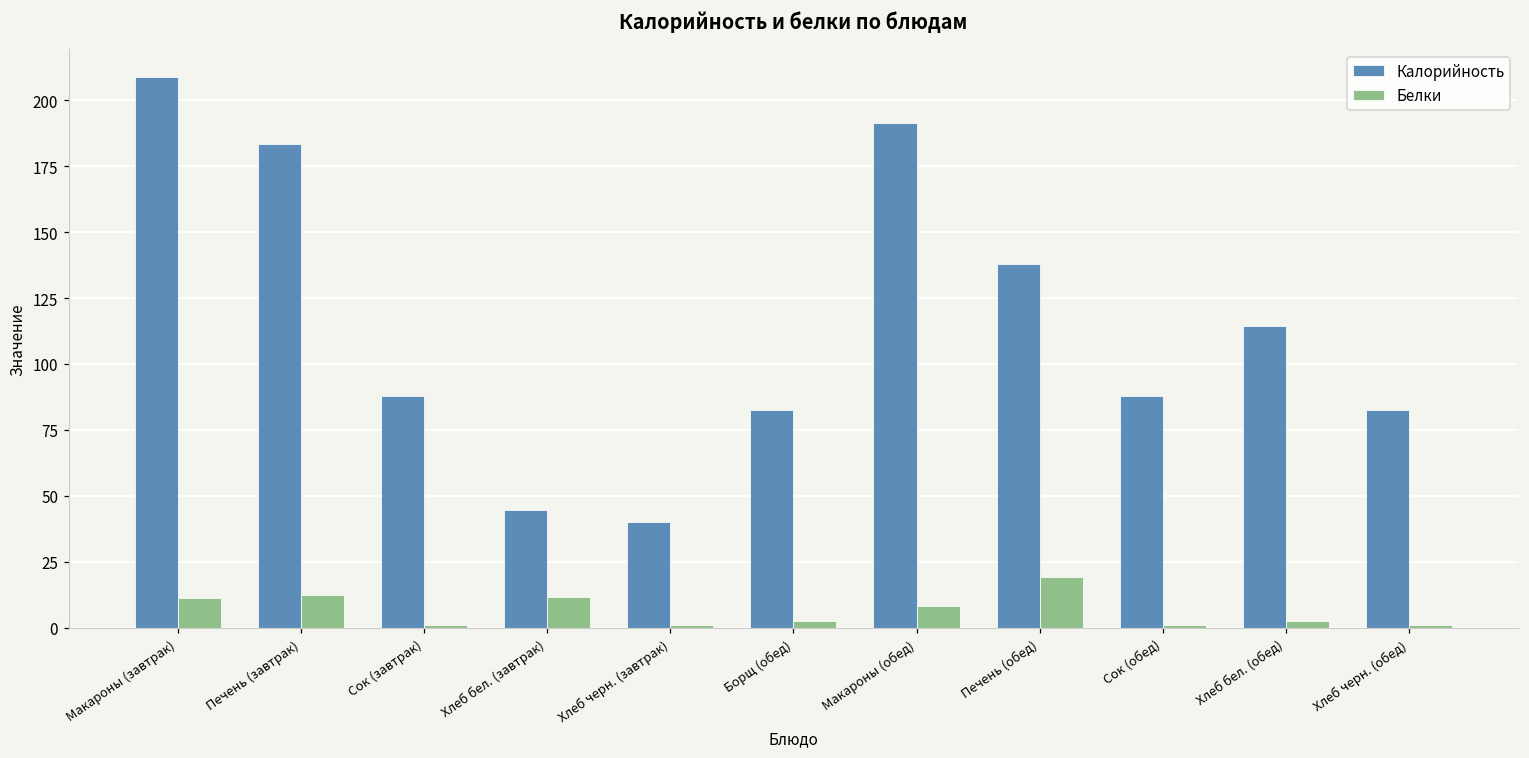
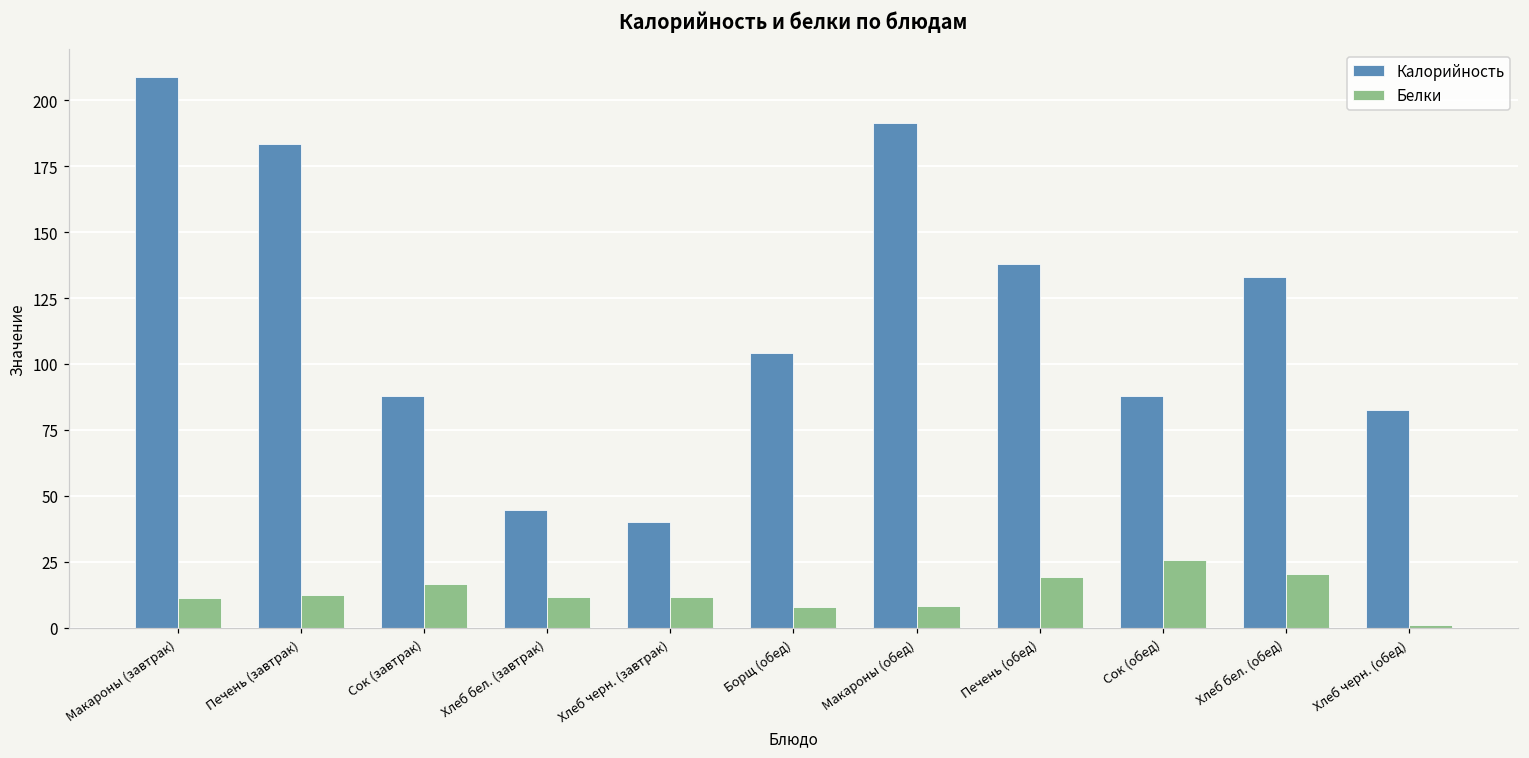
Белки, Сок (завтрак): 1 -> 17
Белки, Хлеб черн. (завтрак): 1 -> 12
Калорийность, Борщ (обед): 82 -> 104
Белки, Борщ (обед): 2 -> 8
Белки, Сок (обед): 1 -> 26
Калорийность, Хлеб бел. (обед): 114 -> 133
Белки, Хлеб бел. (обед): 3 -> 20
